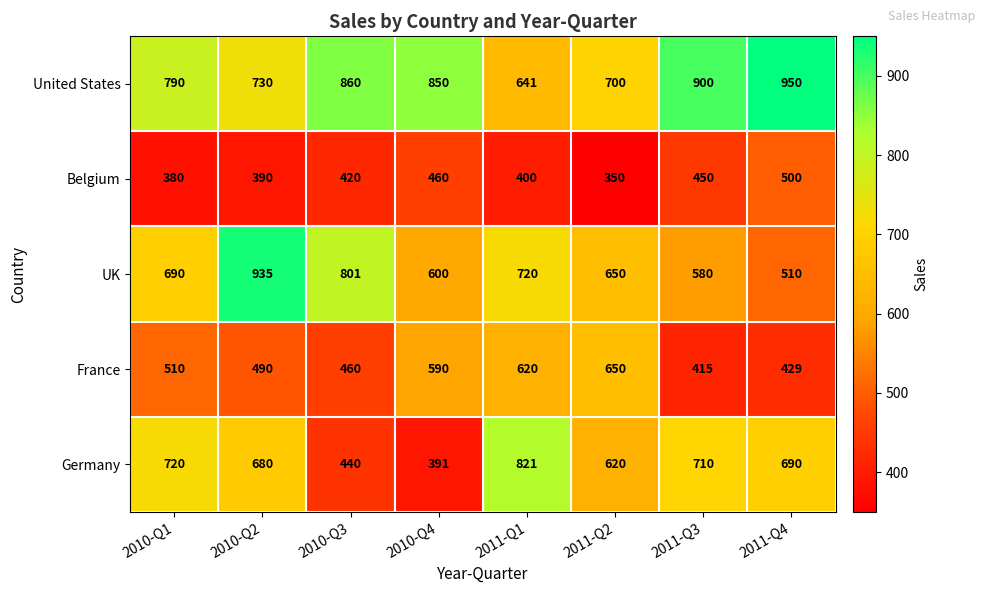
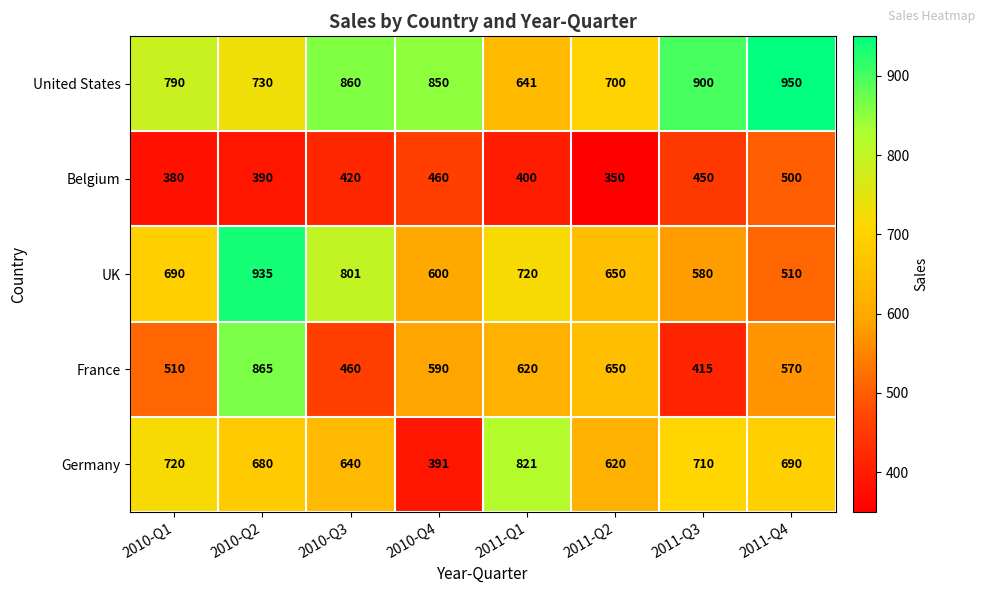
France, 2010-Q2: 490 -> 865
France, 2011-Q4: 429 -> 570
Germany, 2010-Q3: 440 -> 640
